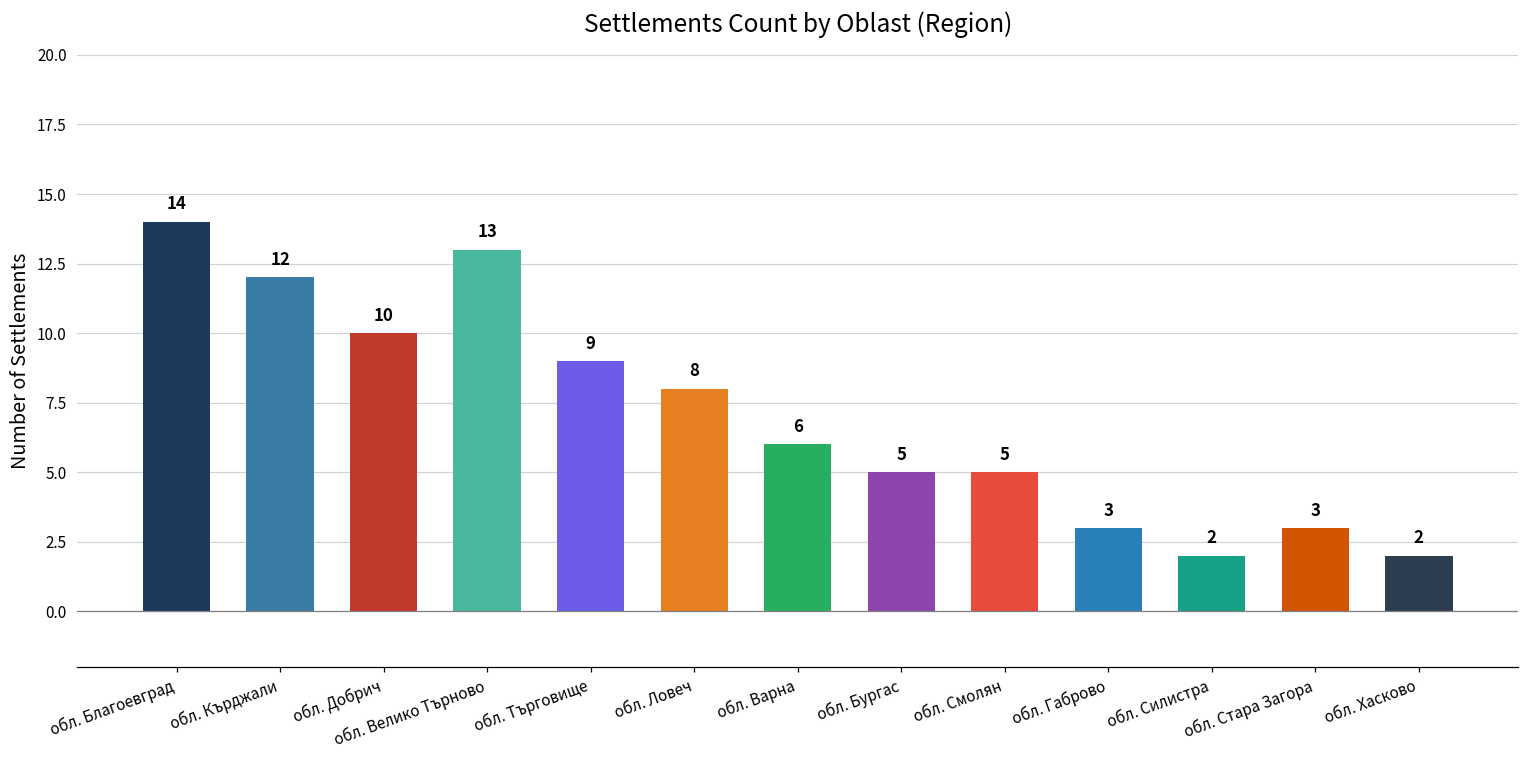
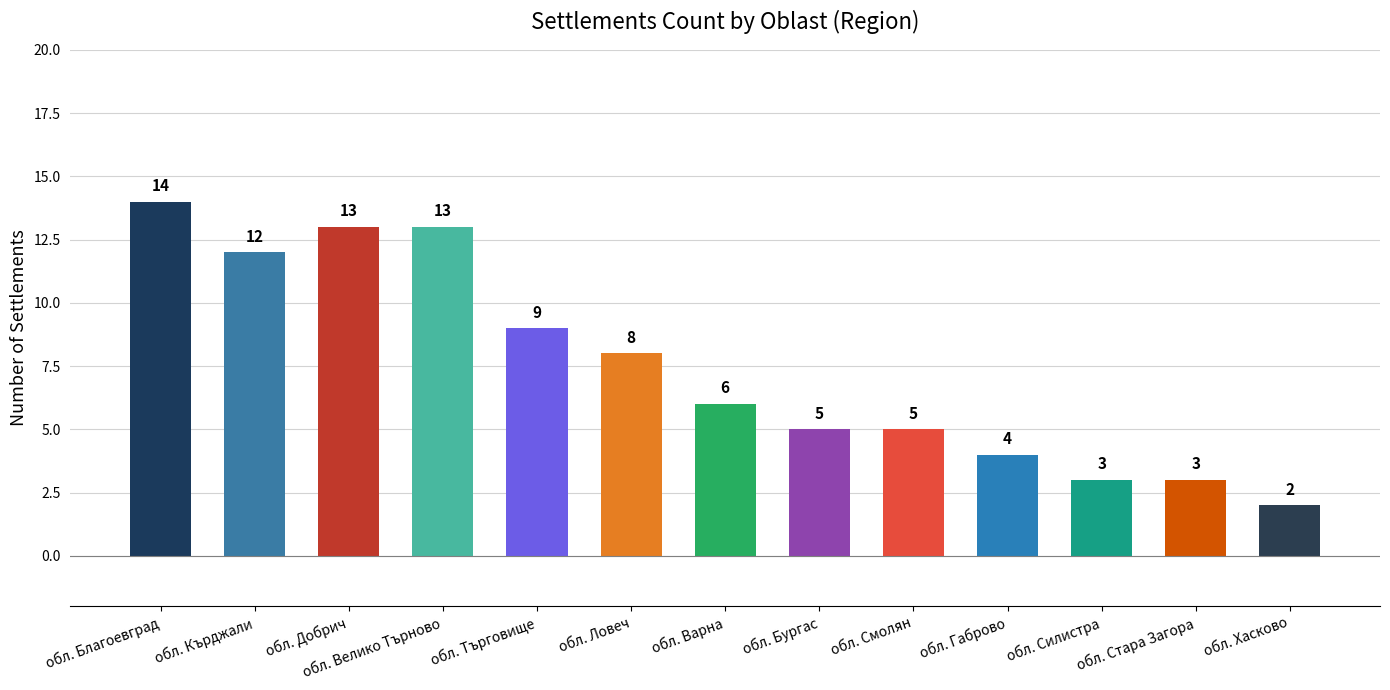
обл. Добрич: 10 -> 13
обл. Габрово: 3 -> 4
обл. Силистра: 2 -> 3
